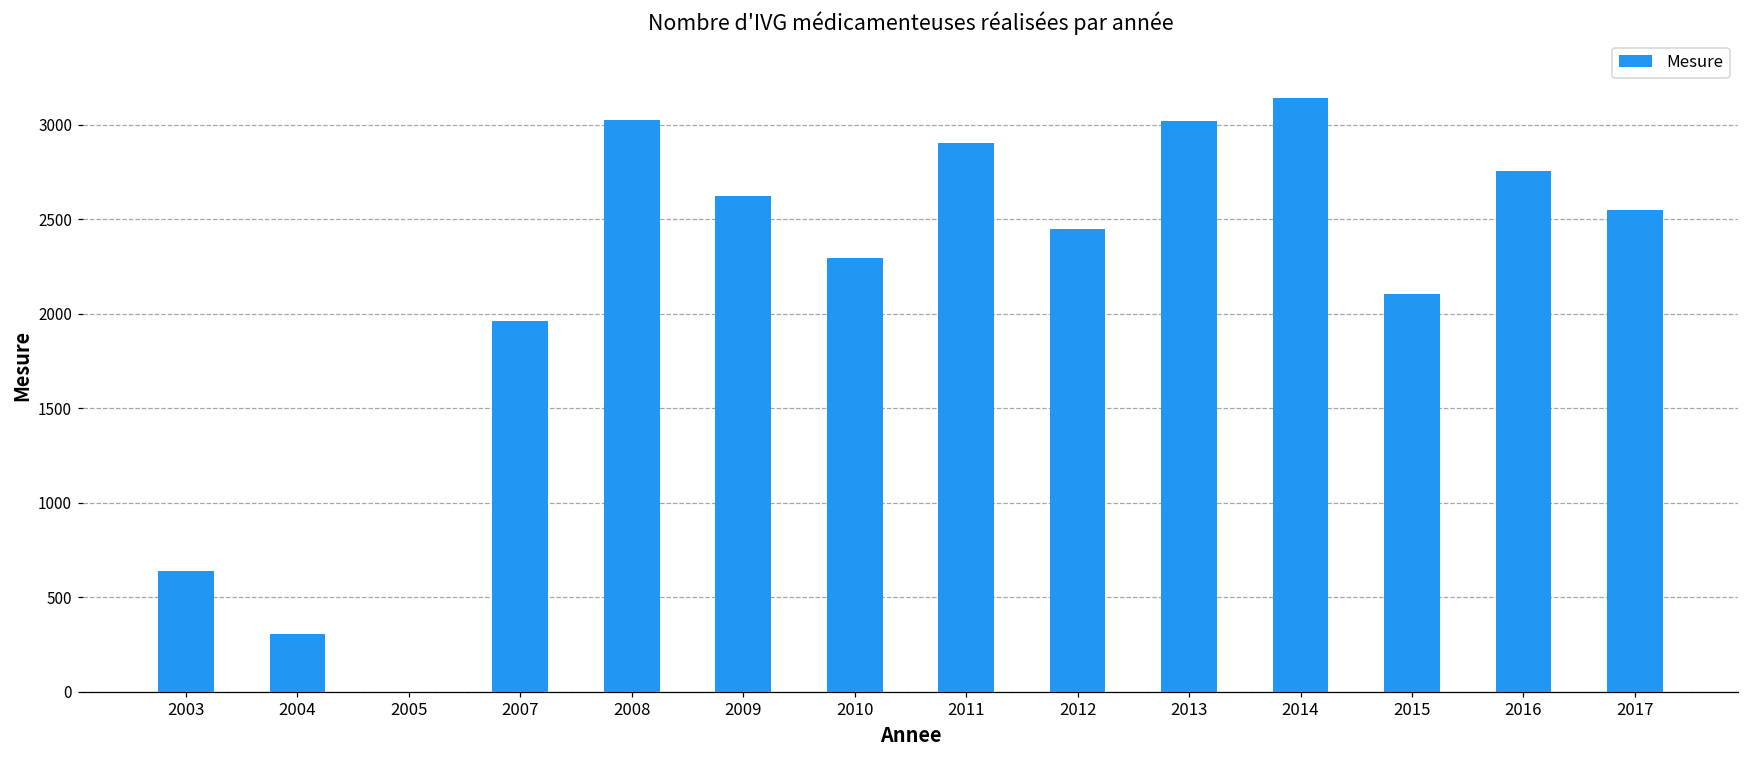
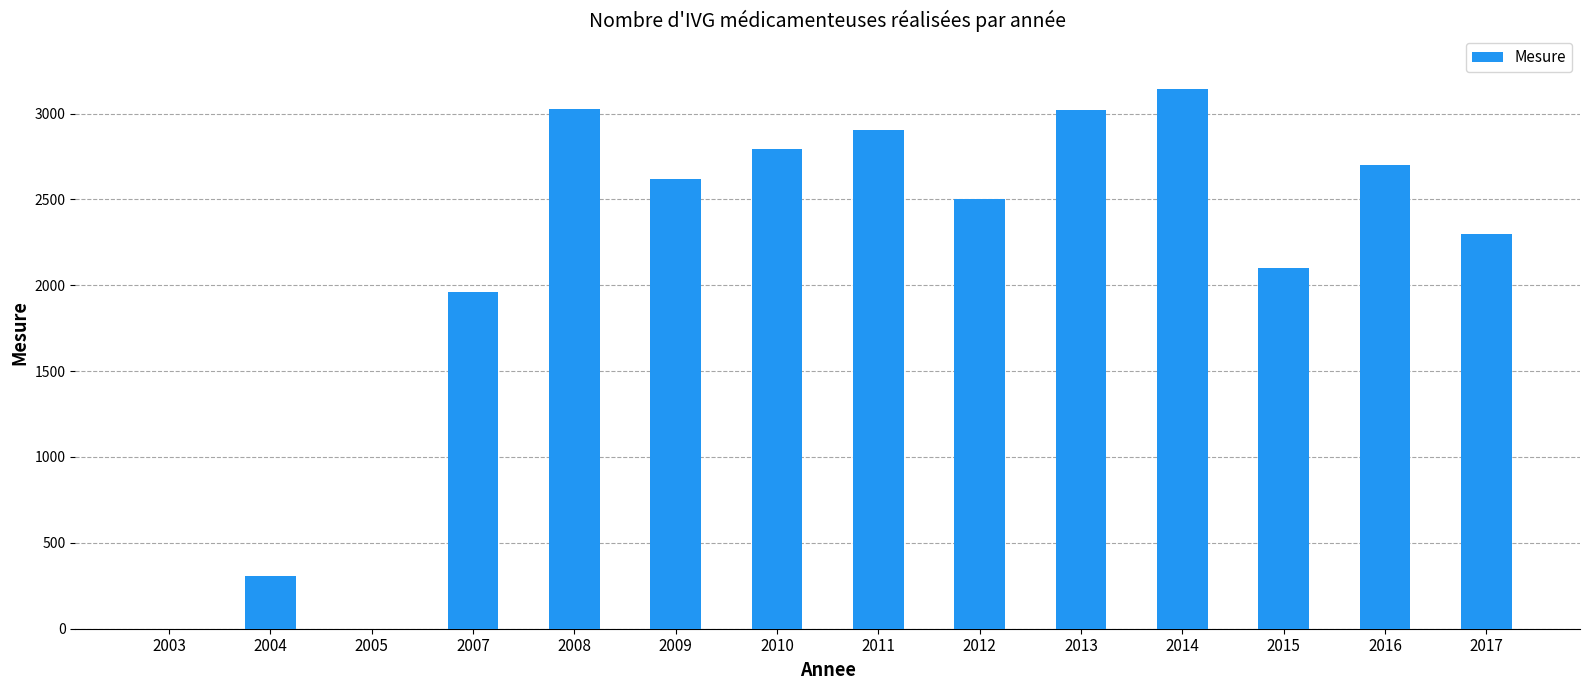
2003: 640 -> 0
2010: 2300 -> 2790
2012: 2450 -> 2500
2016: 2760 -> 2700
2017: 2550 -> 2300
